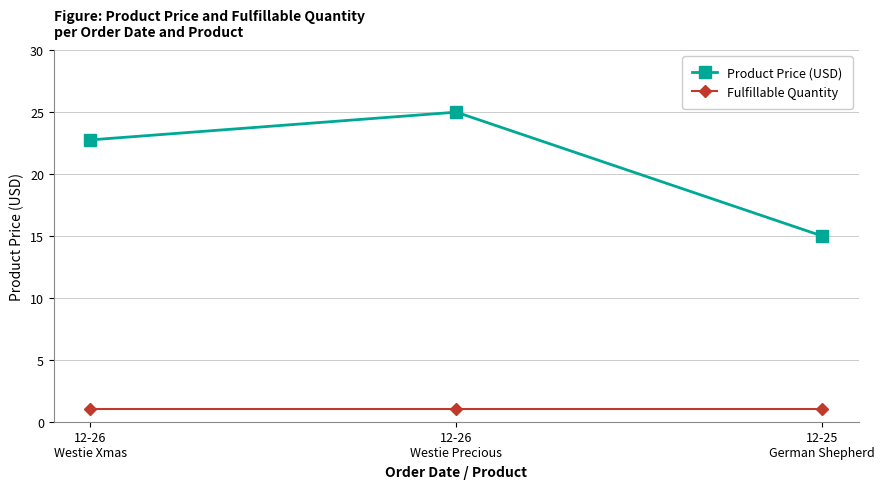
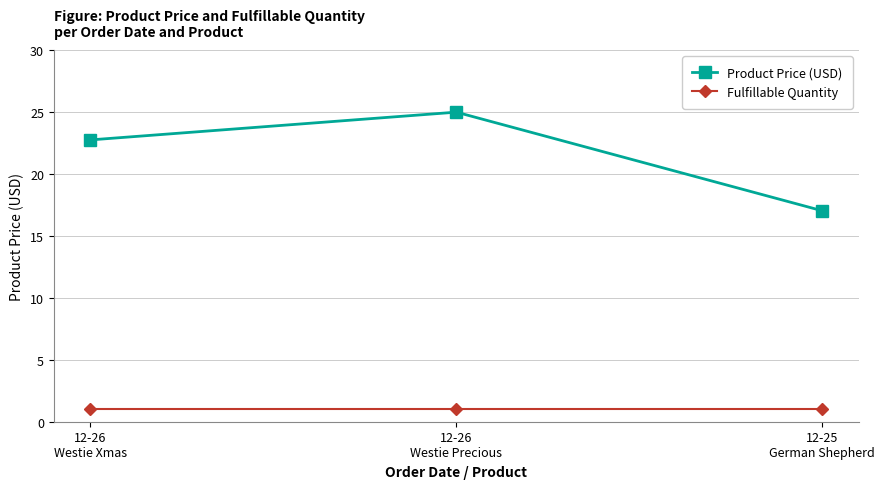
Product Price (USD), 12-25 German Shepherd: 15.0 -> 17.0
